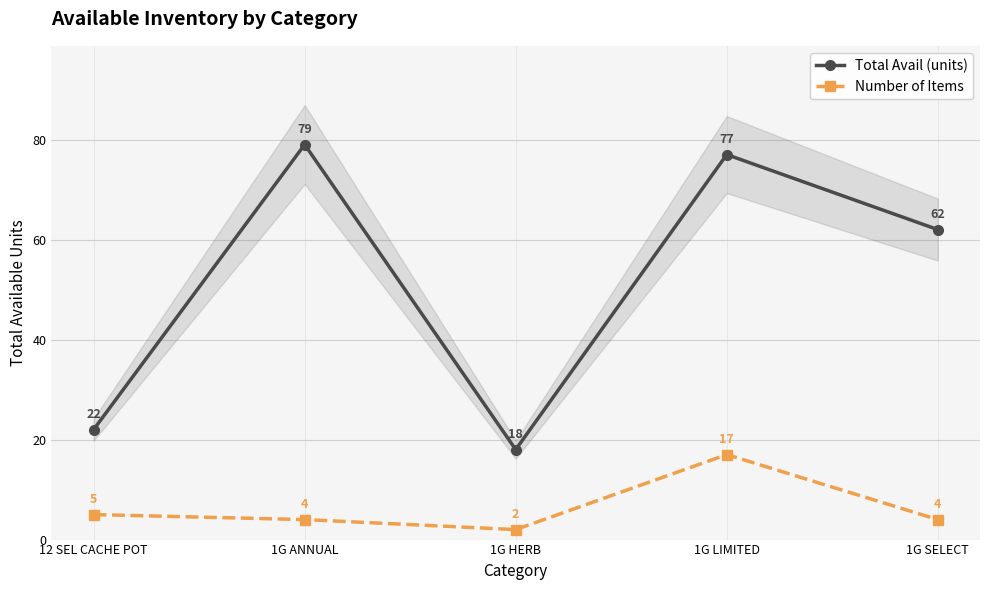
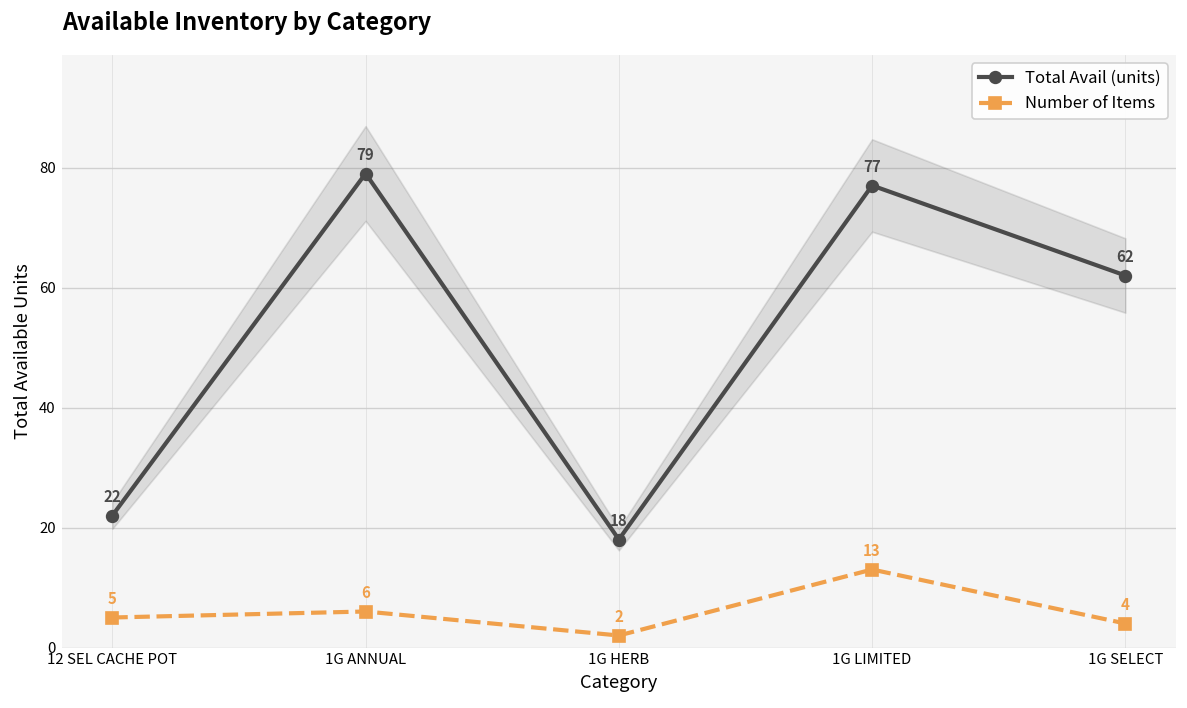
Number of Items, 1G ANNUAL: 4 -> 6
Number of Items, 1G LIMITED: 17 -> 13
